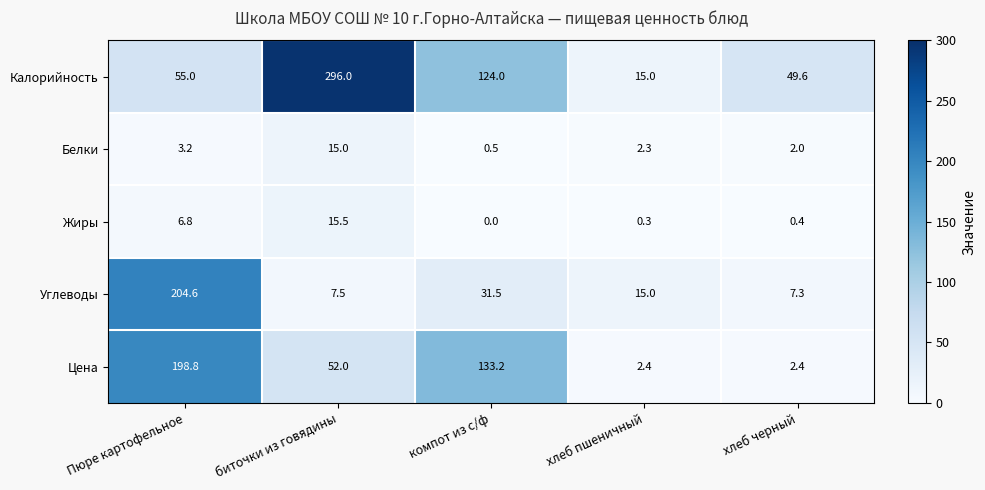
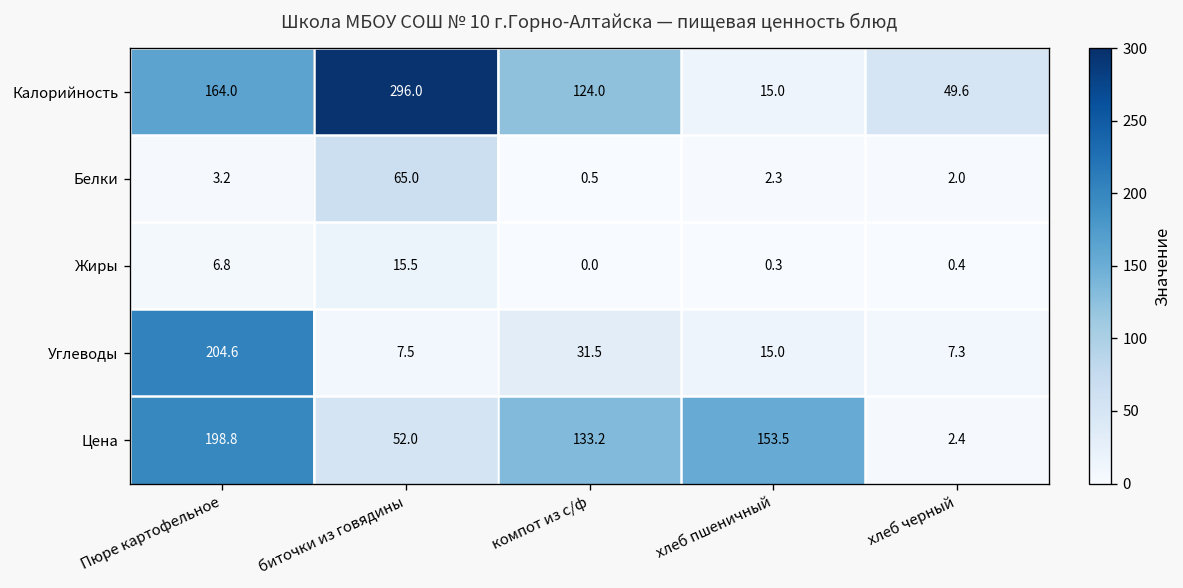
Калорийность, Пюре картофельное: 55.0 -> 164.0
Белки, биточки из говядины: 15.0 -> 65.0
Цена, хлеб пшеничный: 2.4 -> 153.5
